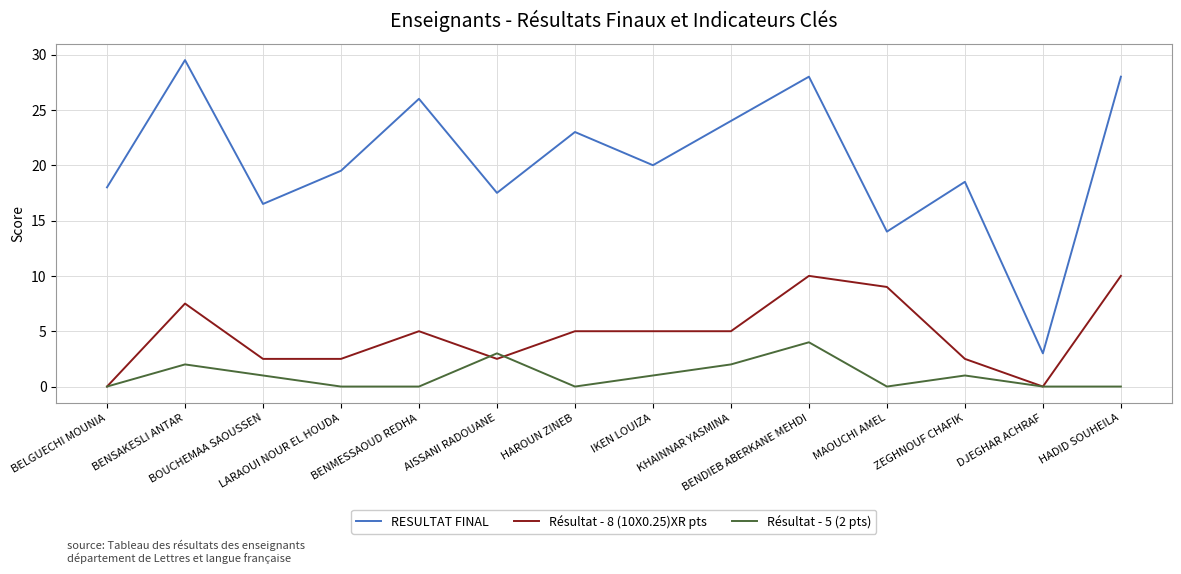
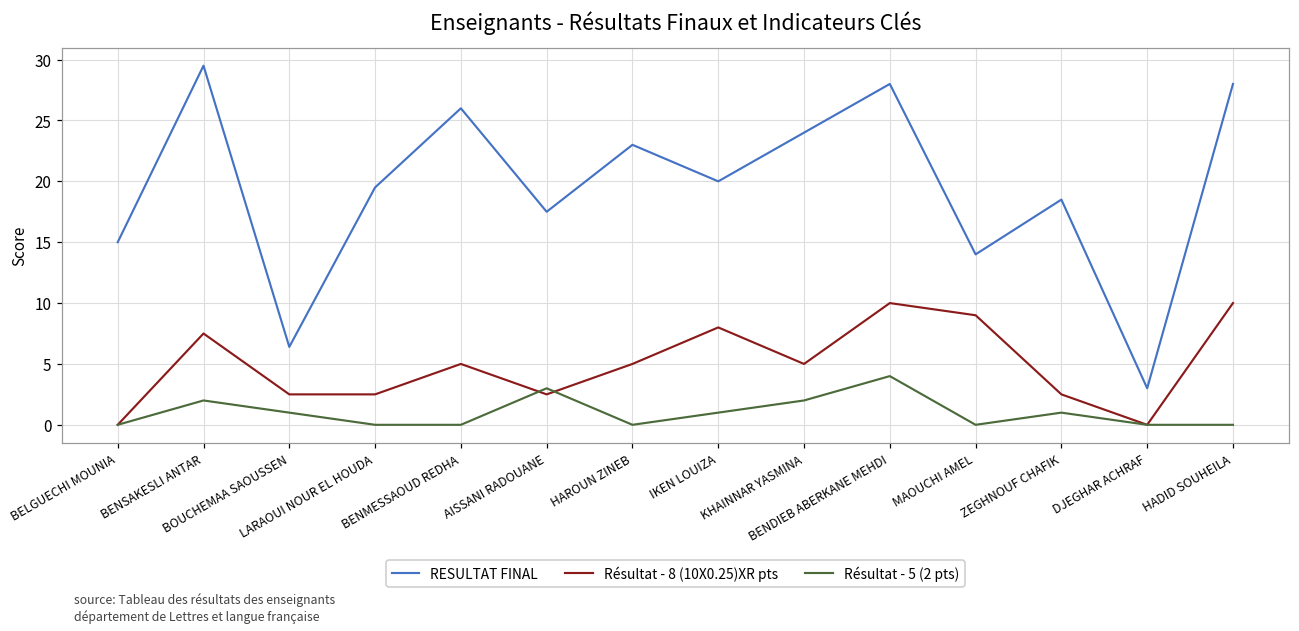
RESULTAT FINAL, BELGUECHI MOUNIA: 18 -> 15
RESULTAT FINAL, BOUCHEMAA SAOUSSEN: 16.5 -> 6.4
Résultat - 8 (10X0.25)XR pts, IKEN LOUIZA: 5 -> 8
